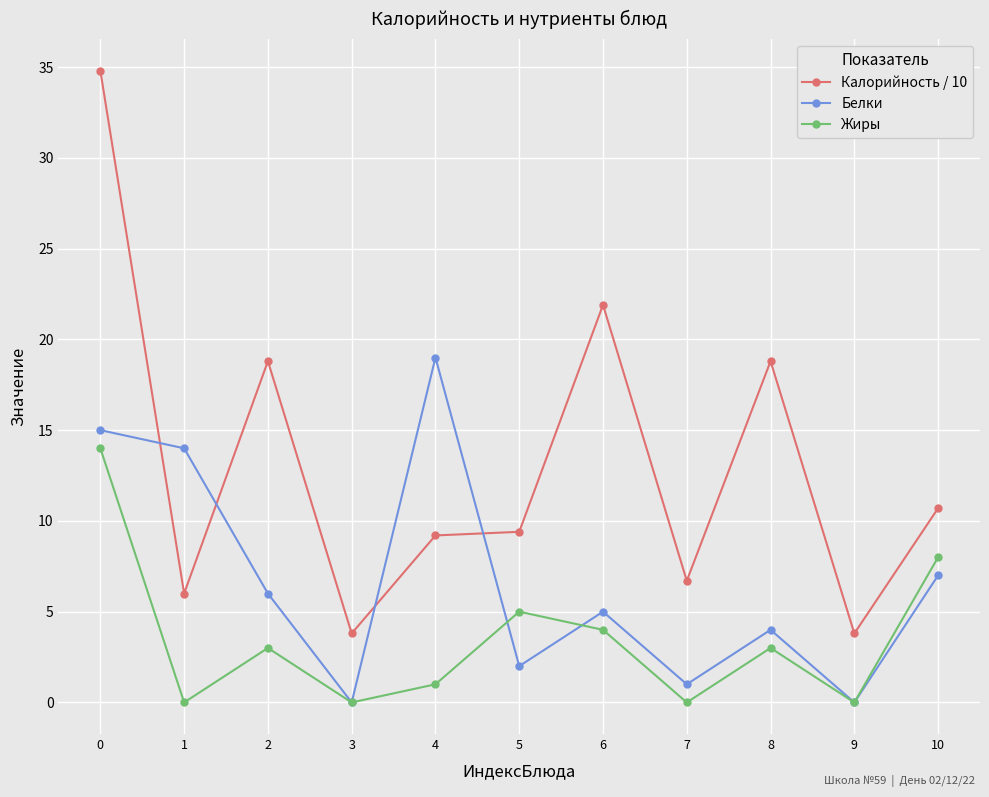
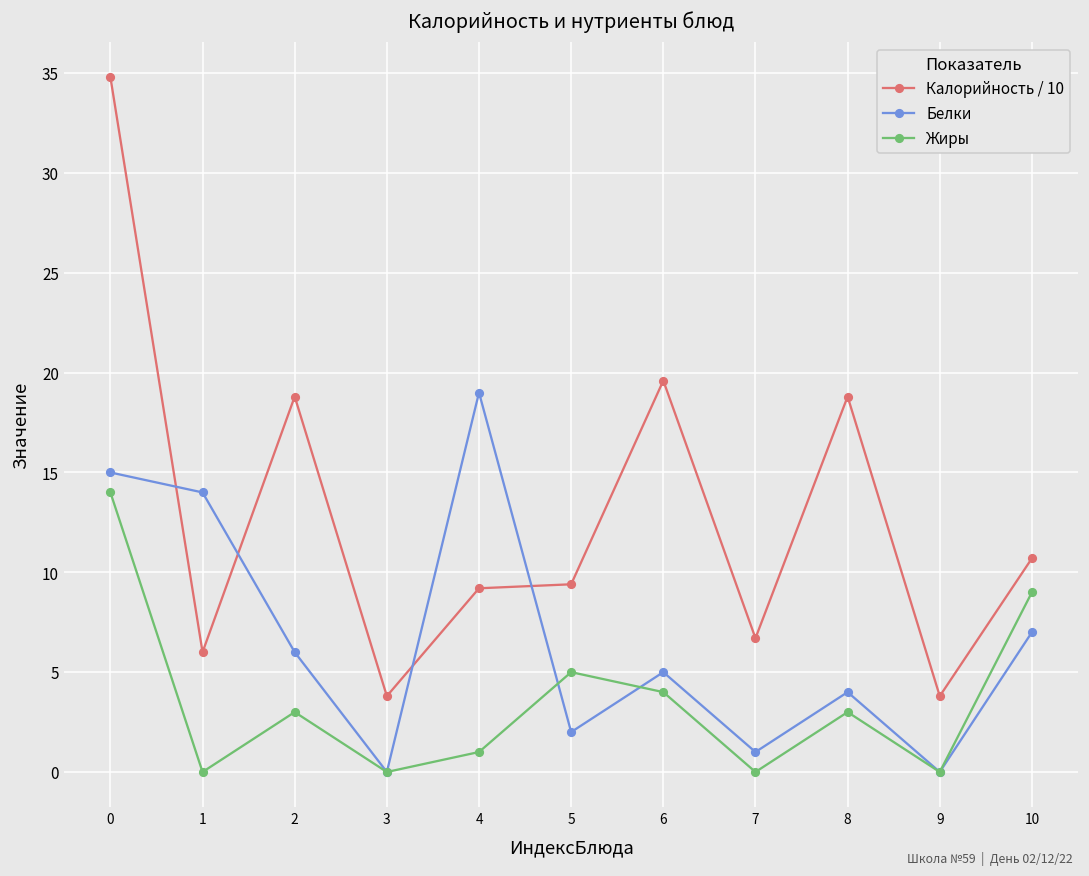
Калорийность / 10, 6: 21.9 -> 19.6
Жиры, 10: 8 -> 9
